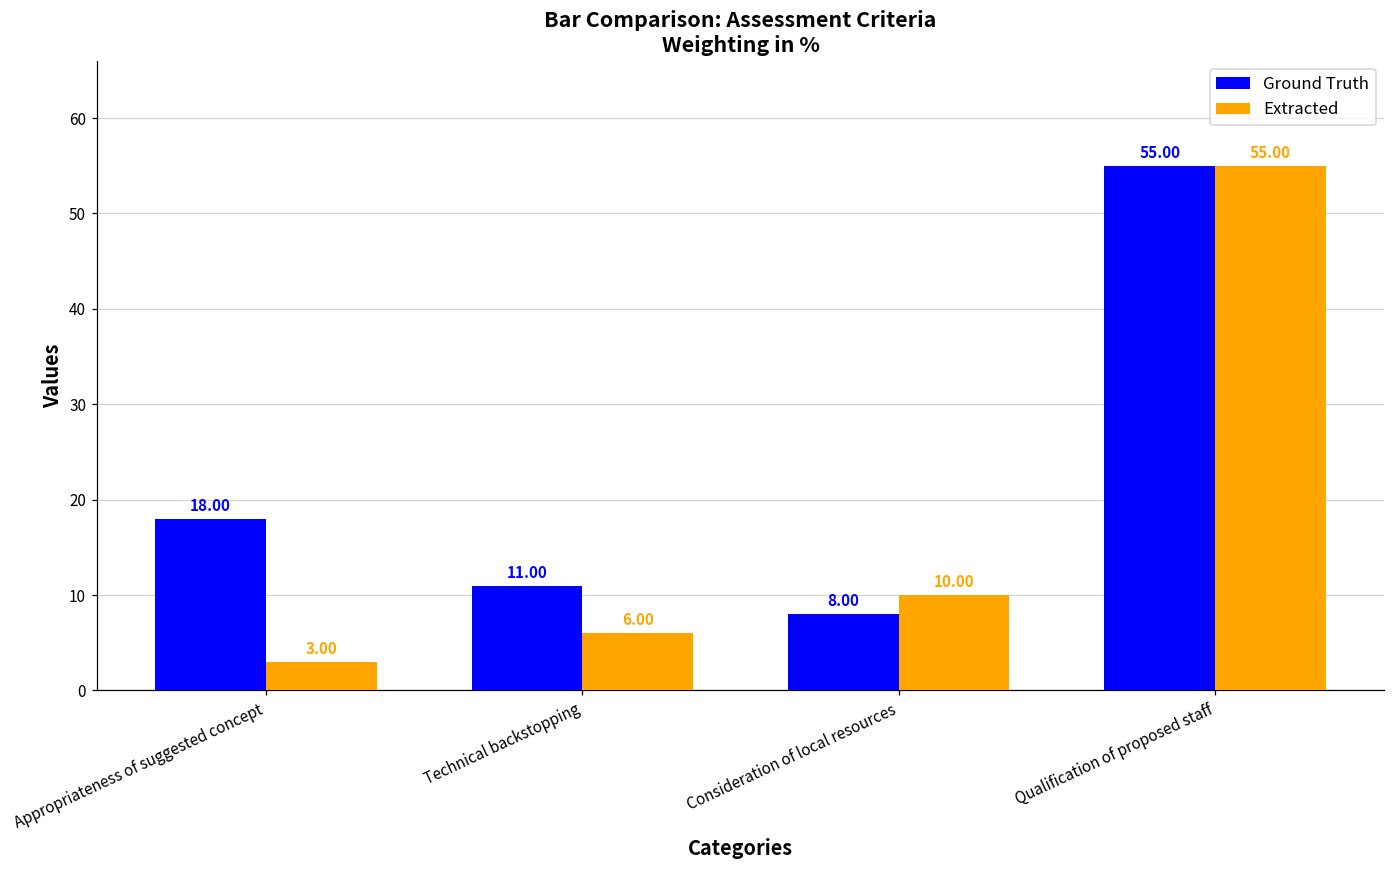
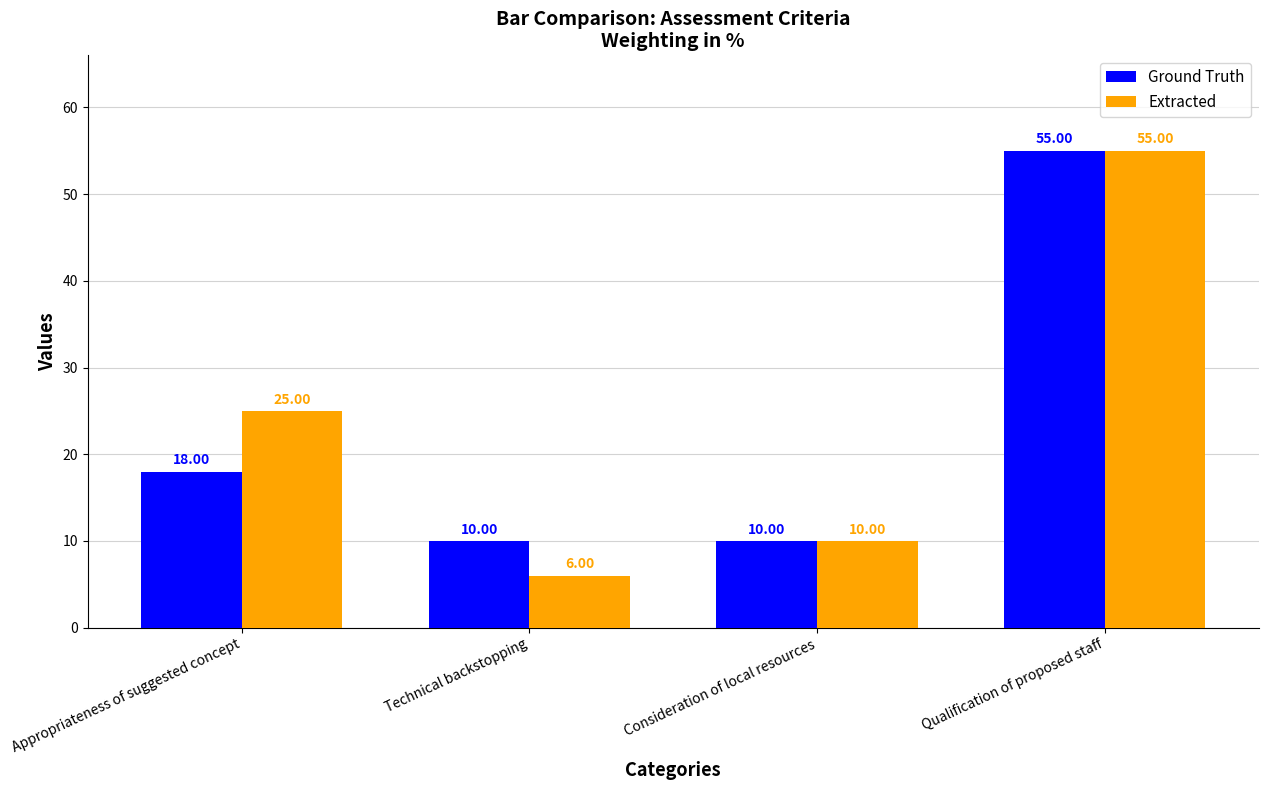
Extracted, Appropriateness of suggested concept: 3.00 -> 25.00
Ground Truth, Technical backstopping: 11.00 -> 10.00
Ground Truth, Consideration of local resources: 8.00 -> 10.00
